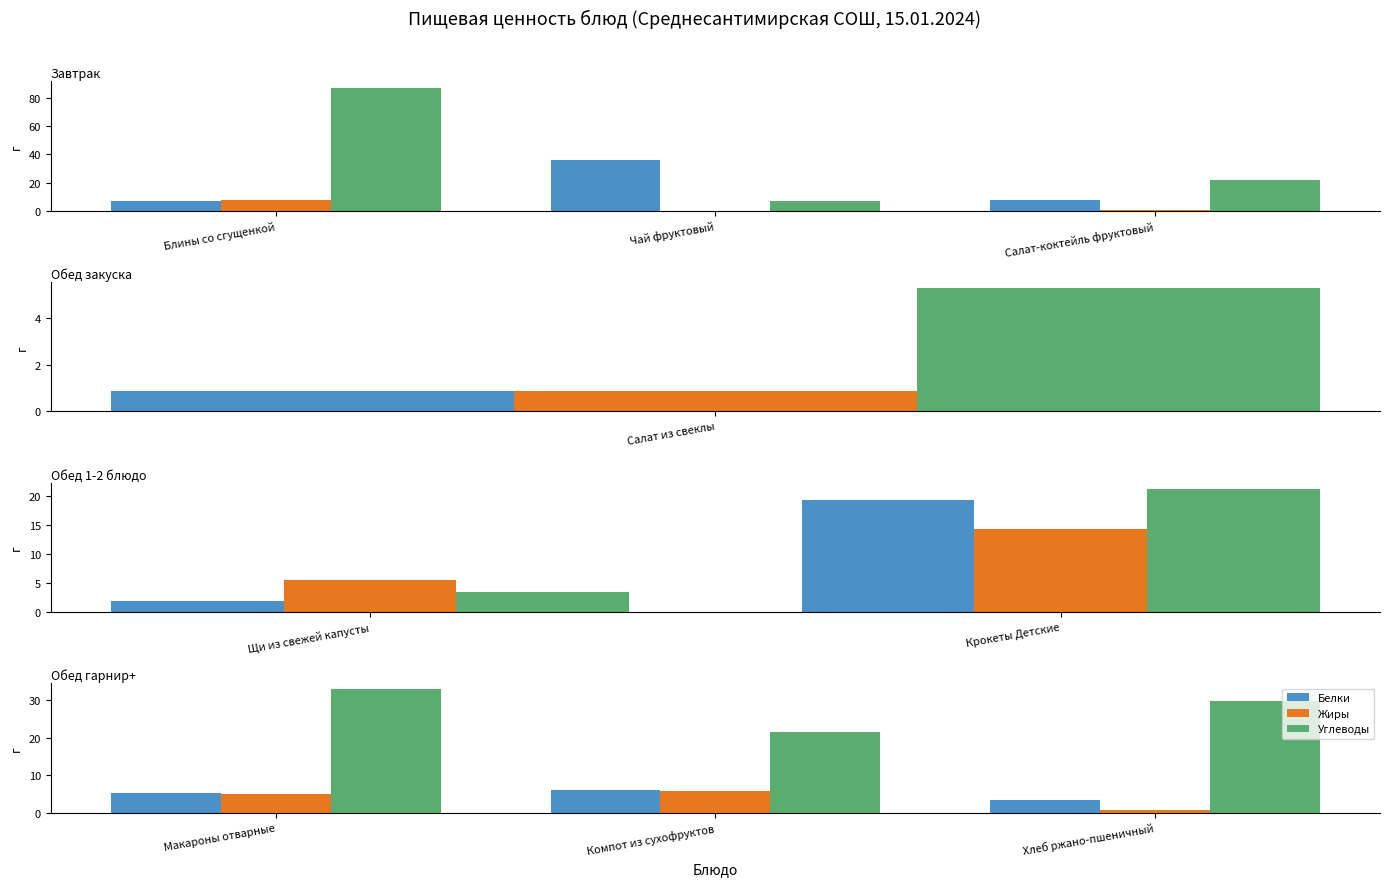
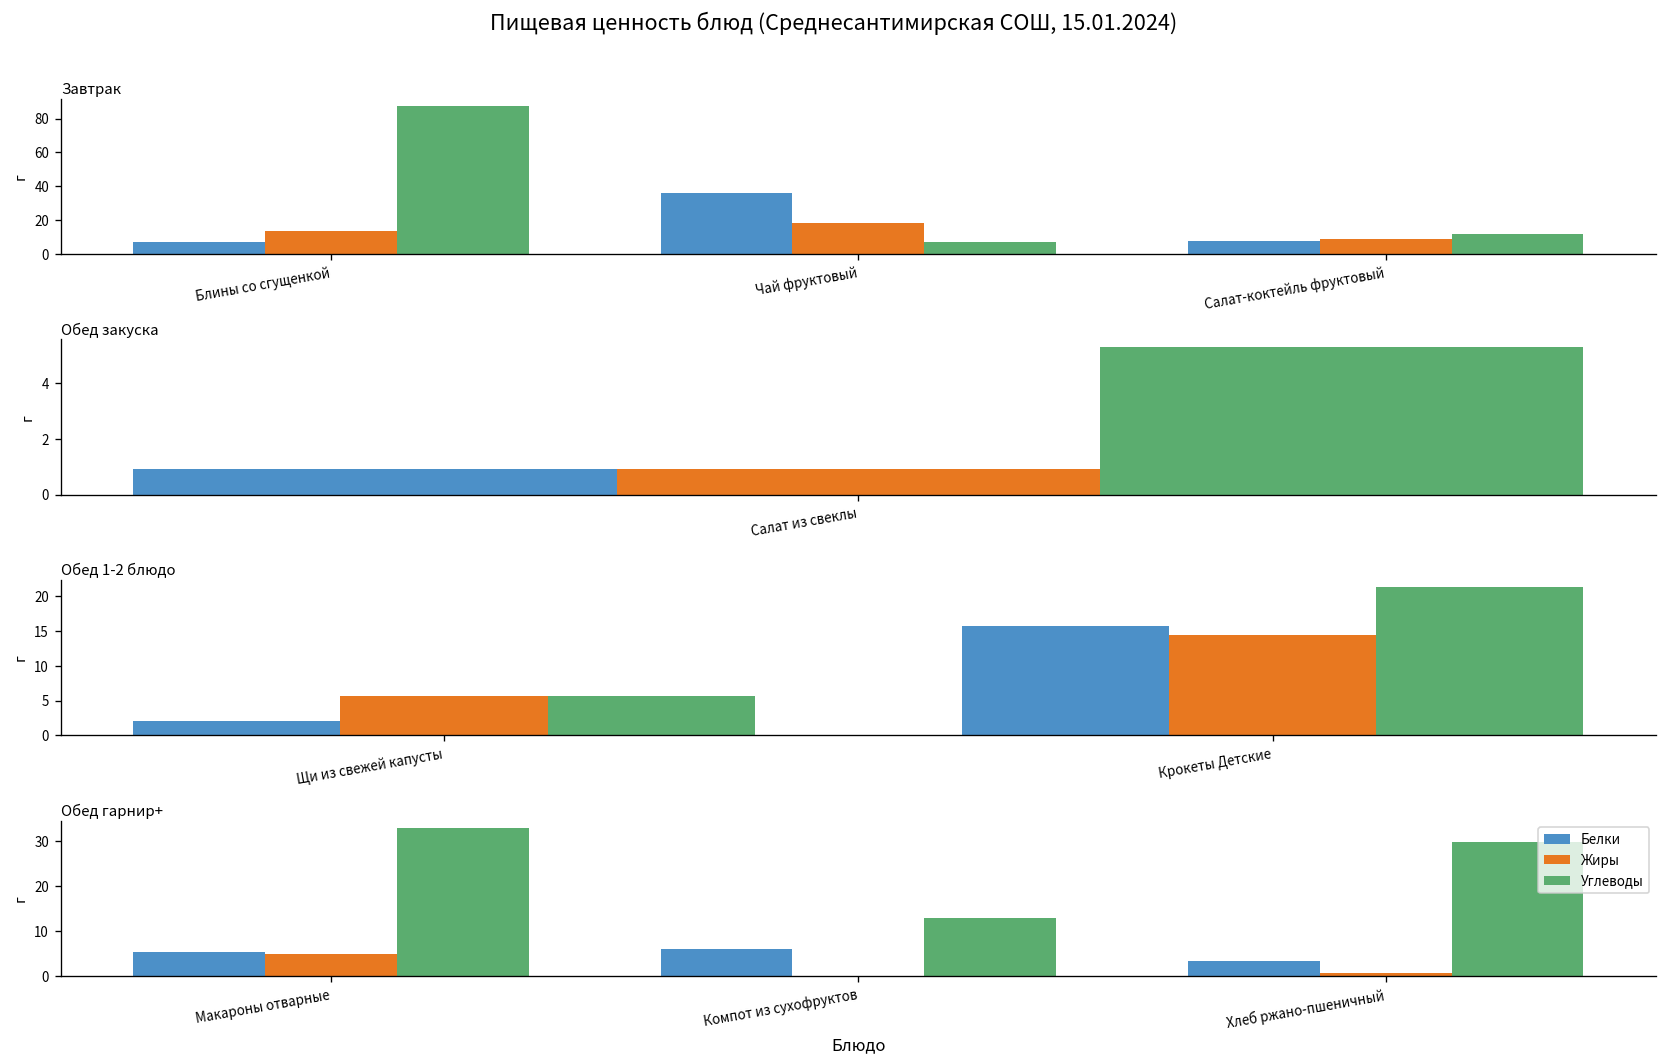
Завтрак, Жиры, Блины со сгущенкой: 8 -> 14
Завтрак, Жиры, Чай фруктовый: 0 -> 18
Завтрак, Жиры, Салат-коктейль фруктовый: 0 -> 9
Завтрак, Углеводы, Салат-коктейль фруктовый: 22 -> 12
Обед 1-2 блюдо, Углеводы, Щи из свежей капусты: 3 -> 6
Обед 1-2 блюдо, Белки, Крокеты Детские: 19 -> 16
Обед гарнир+, Жиры, Компот из сухофруктов: 6 -> 0
Обед гарнир+, Углеводы, Компот из сухофруктов: 22 -> 13
